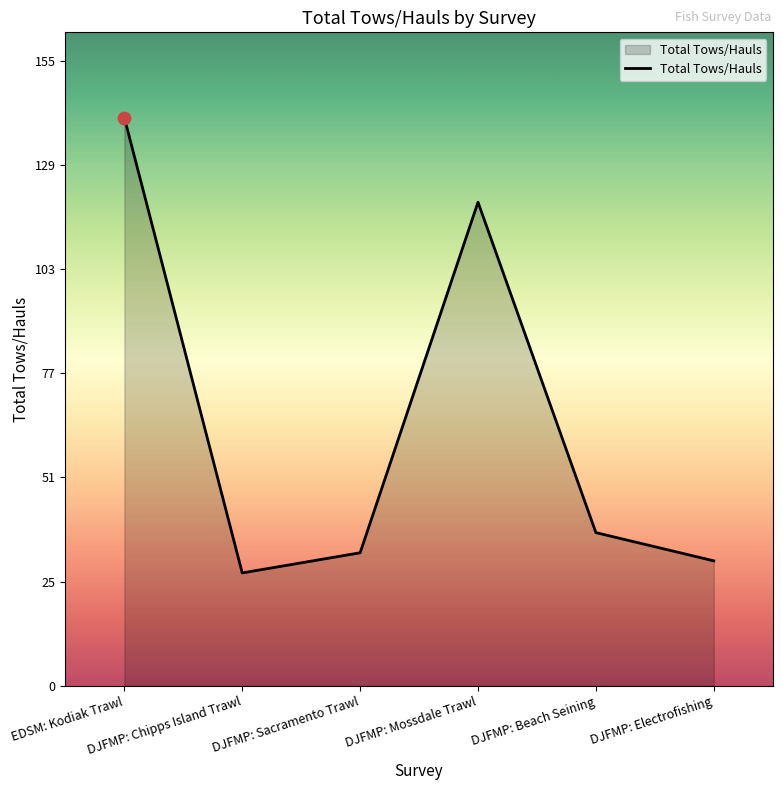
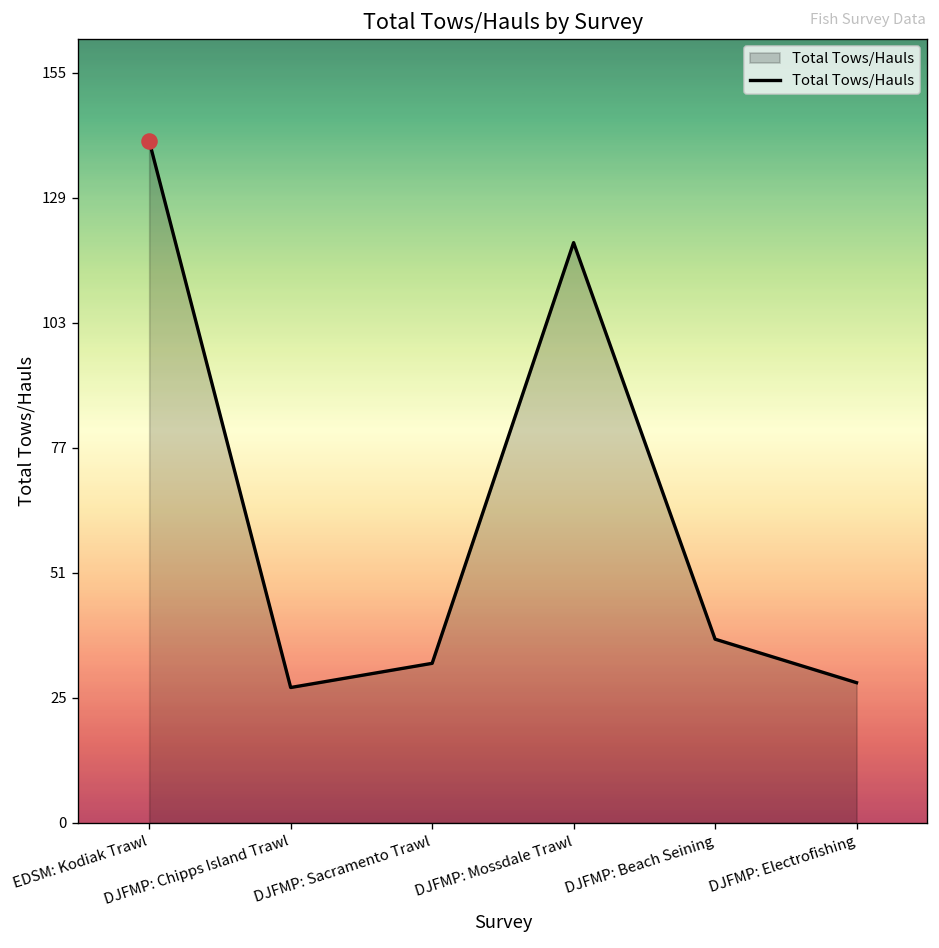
Total Tows/Hauls, DJFMP: Electrofishing: 31 -> 29
